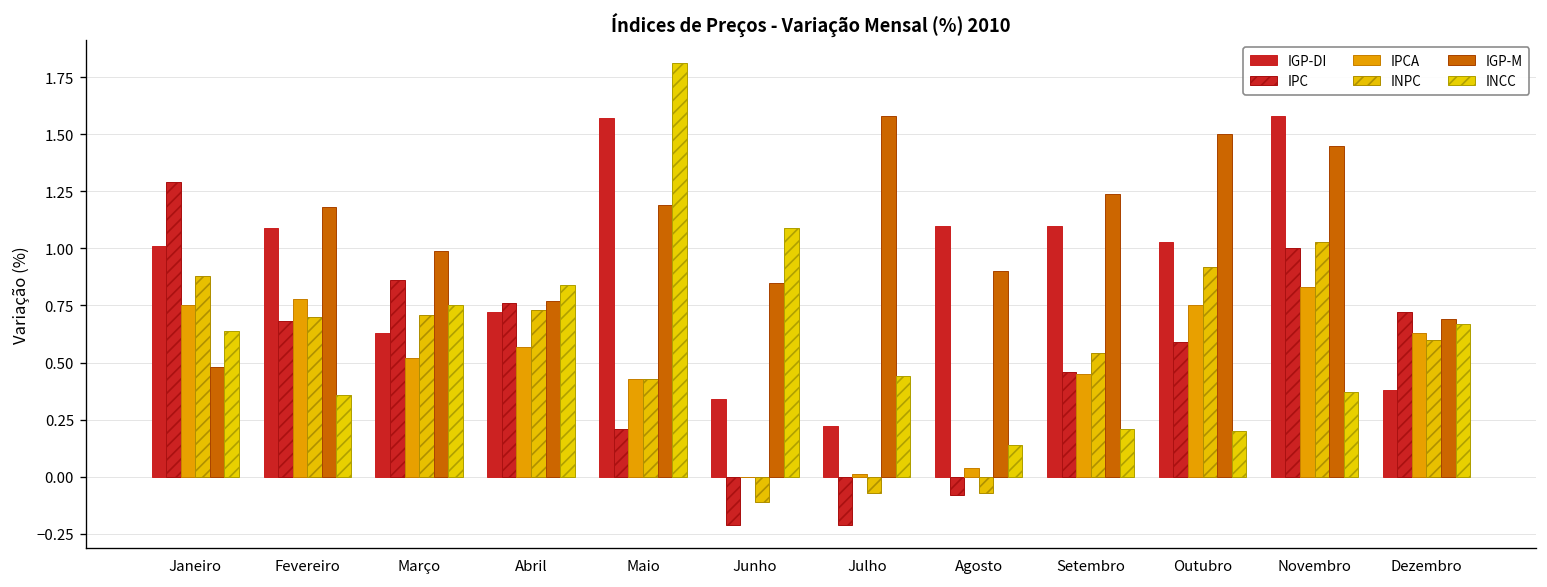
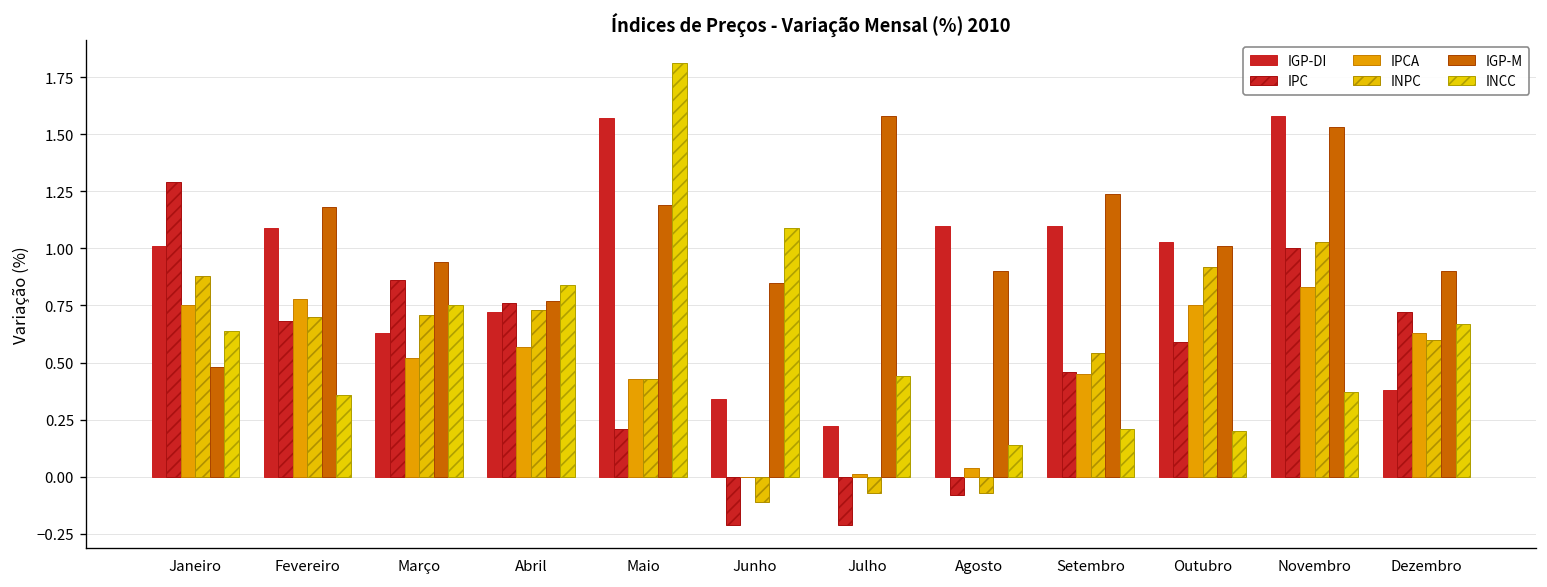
IGP-M, Março: 0.99 -> 0.94
IGP-M, Outubro: 1.50 -> 1.01
IGP-M, Novembro: 1.45 -> 1.53
IGP-M, Dezembro: 0.69 -> 0.90
